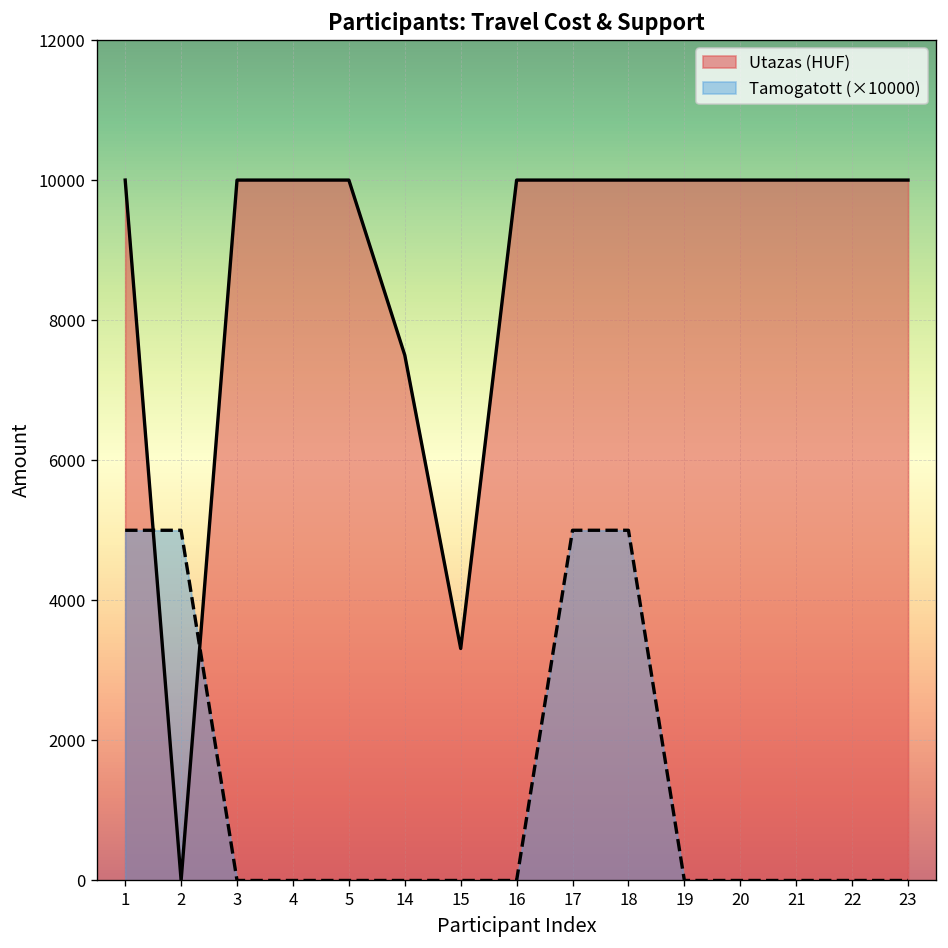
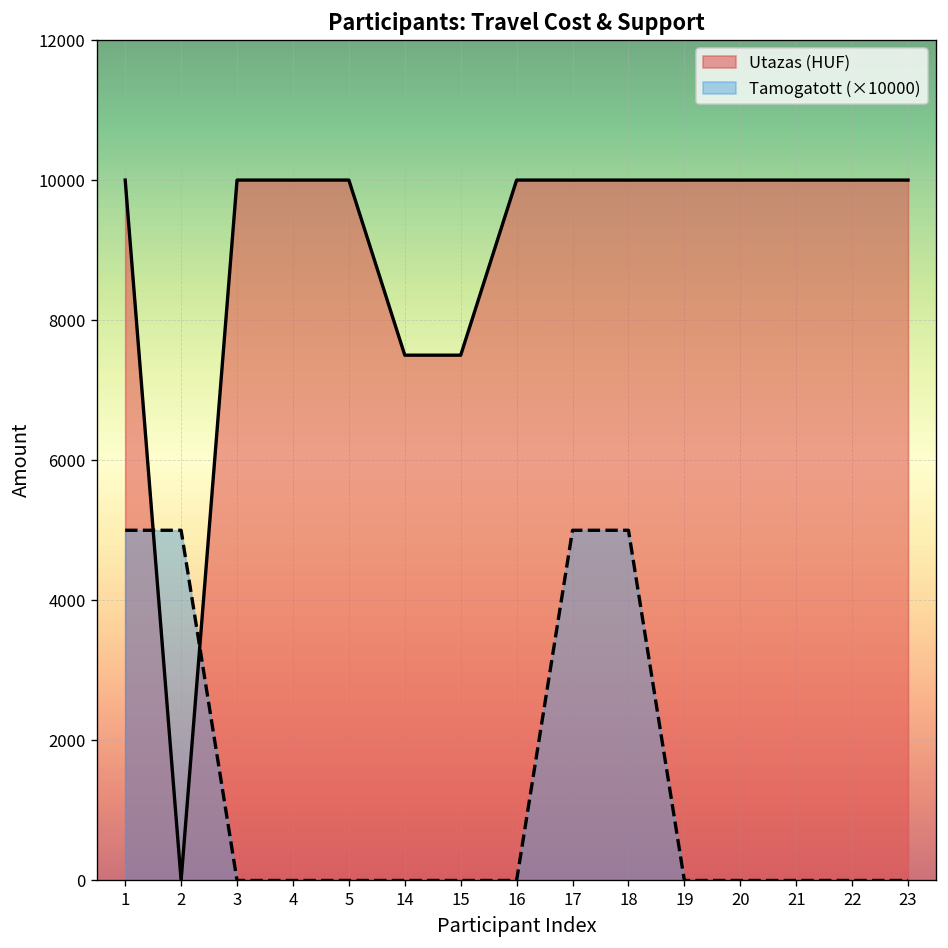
Utazas (HUF), 15: 3300 -> 7500
